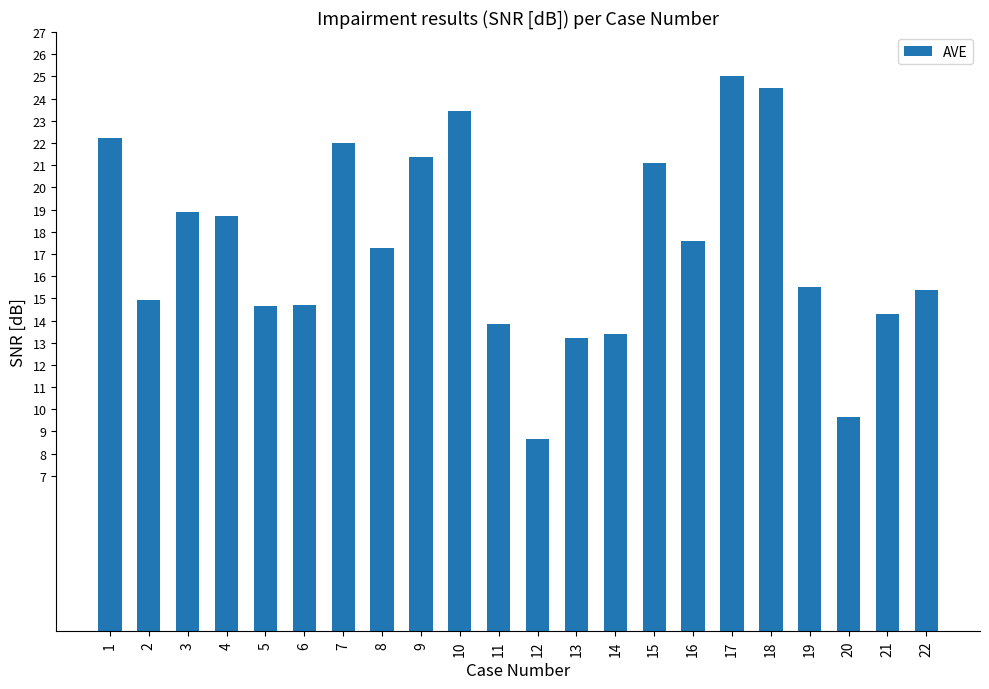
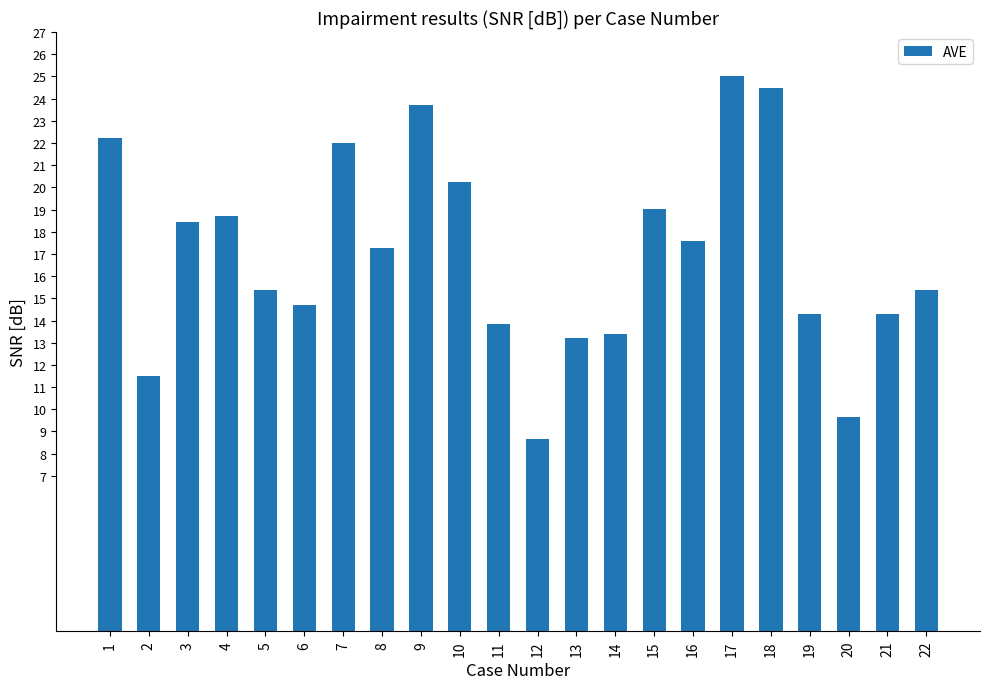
2: 14.9 -> 11.5
3: 18.9 -> 18.5
5: 14.7 -> 15.4
9: 21.4 -> 23.7
10: 23.5 -> 20.2
15: 21.1 -> 19.0
19: 15.5 -> 14.3
